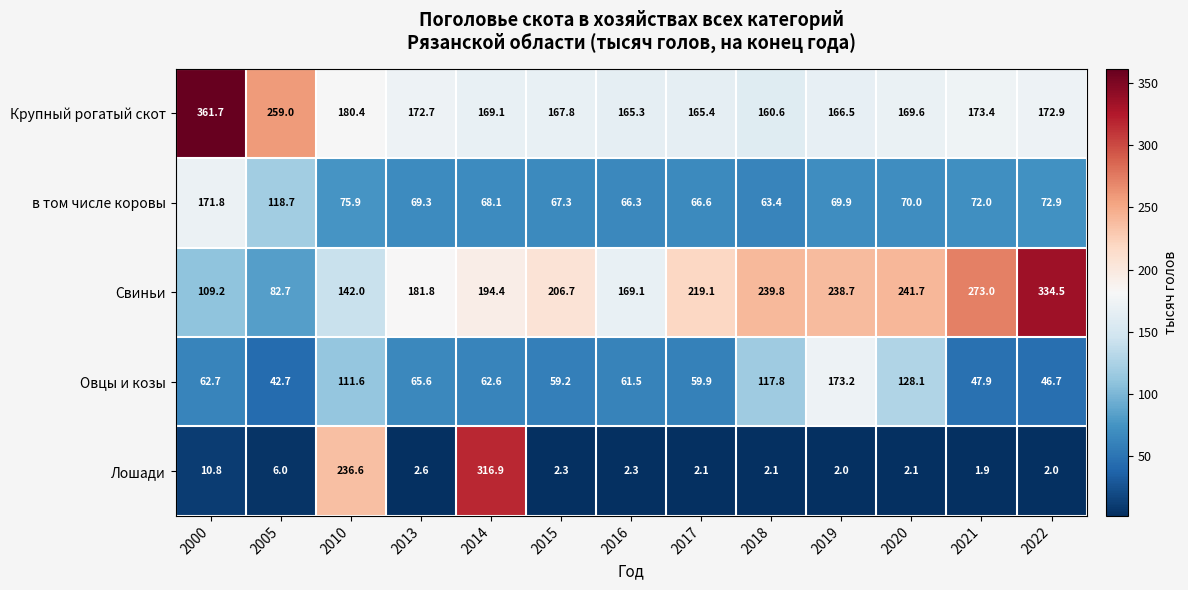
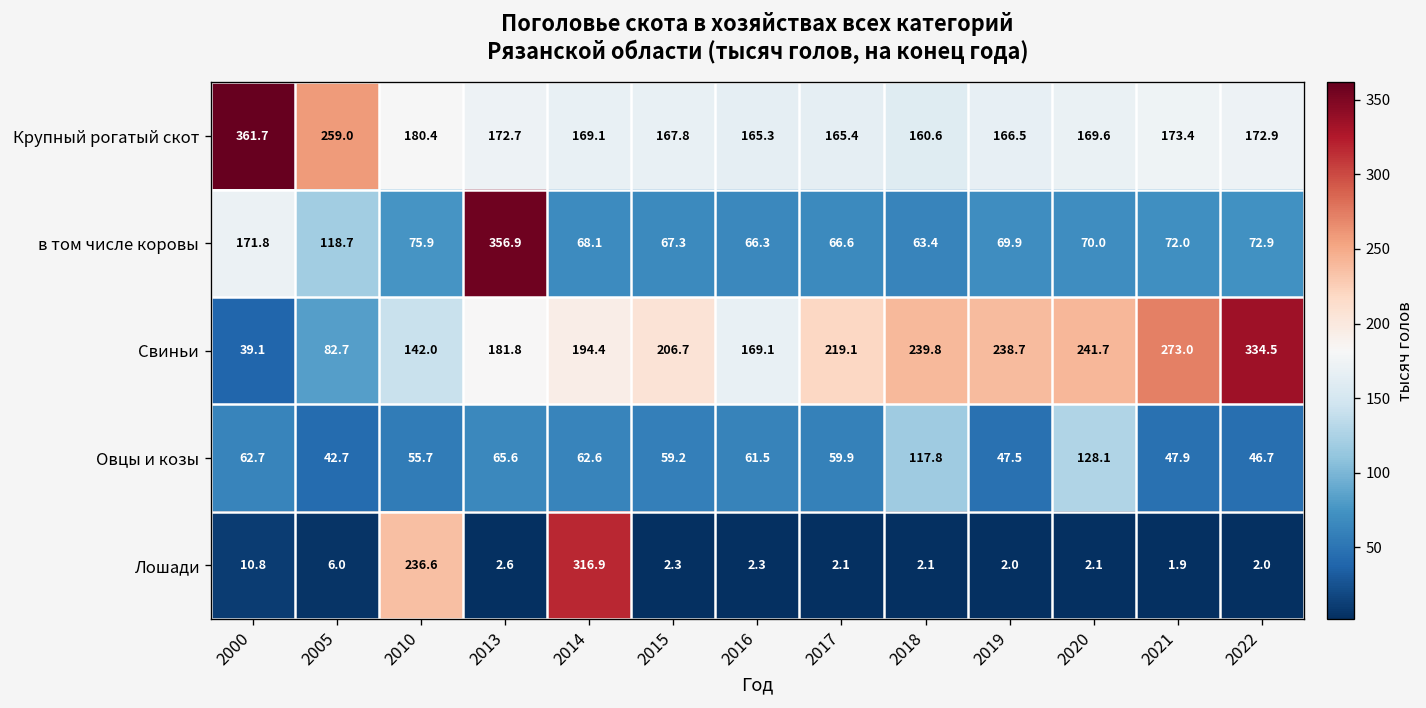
в том числе коровы, 2013: 69.3 -> 356.9
Свиньи, 2000: 109.2 -> 39.1
Овцы и козы, 2010: 111.6 -> 55.7
Овцы и козы, 2019: 173.2 -> 47.5
